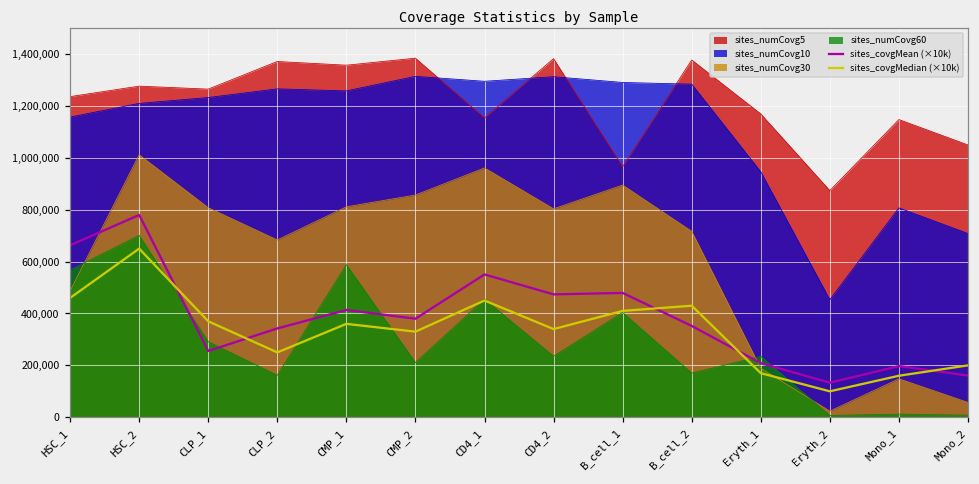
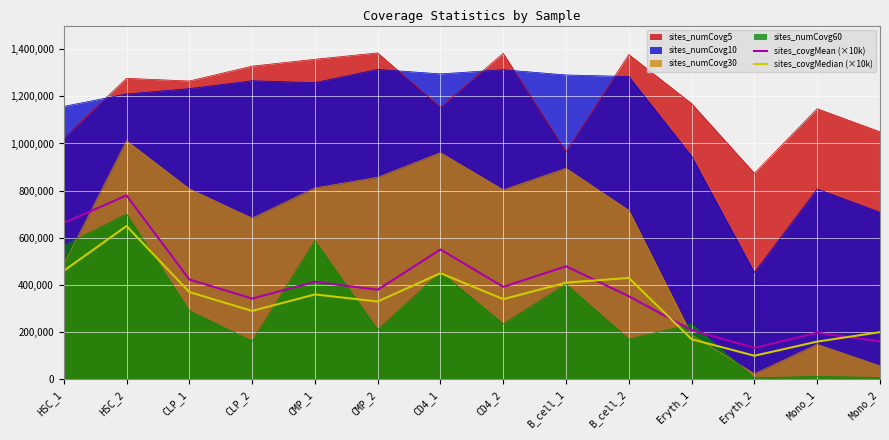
sites_numCovg5, HSC_1: 1,240,000 -> 1,020,000
sites_covgMean (×10k), CLP_1: 260,000 -> 420,000
sites_numCovg5, CLP_2: 1,370,000 -> 1,330,000
sites_covgMedian (×10k), CLP_2: 250,000 -> 290,000
sites_covgMean (×10k), CD4_2: 470,000 -> 390,000
